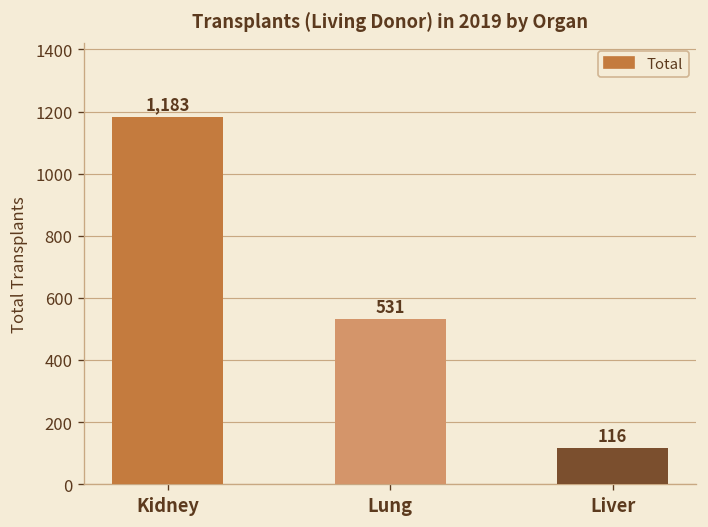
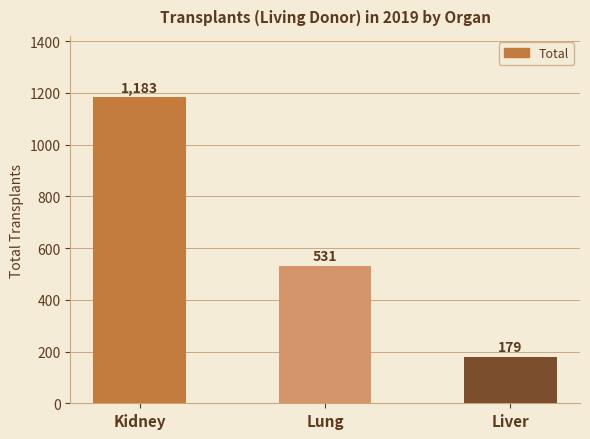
Liver: 116 -> 179
